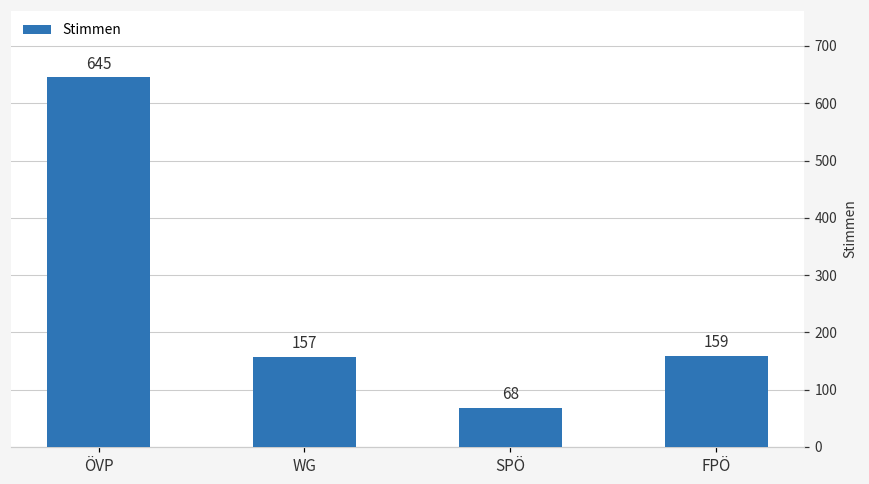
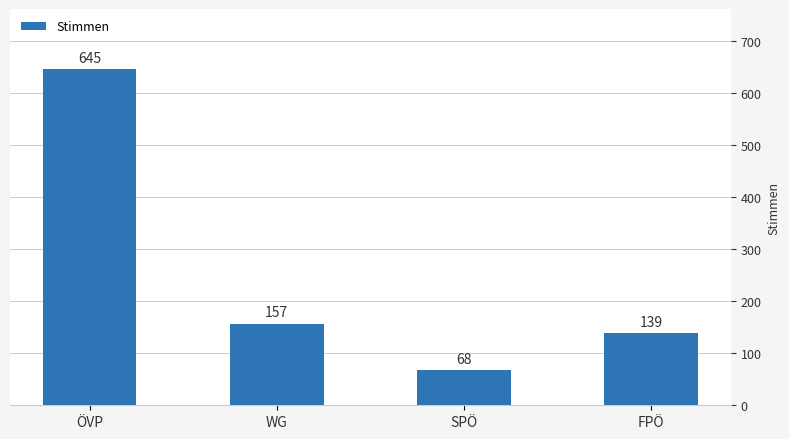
FPÖ: 159 -> 139
